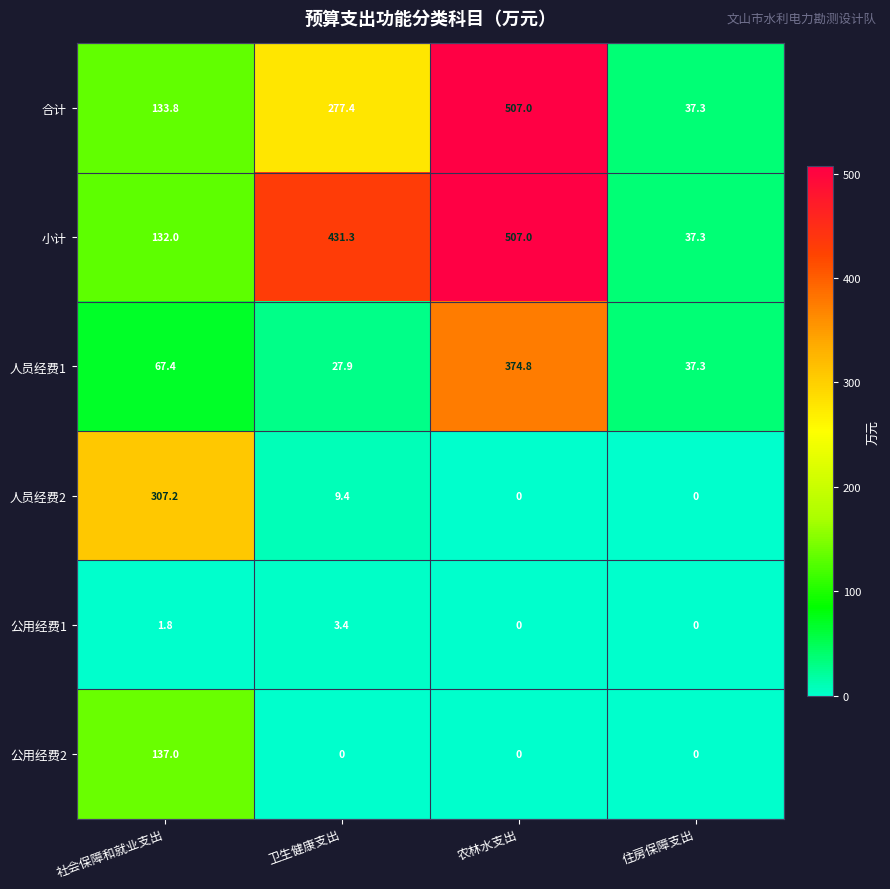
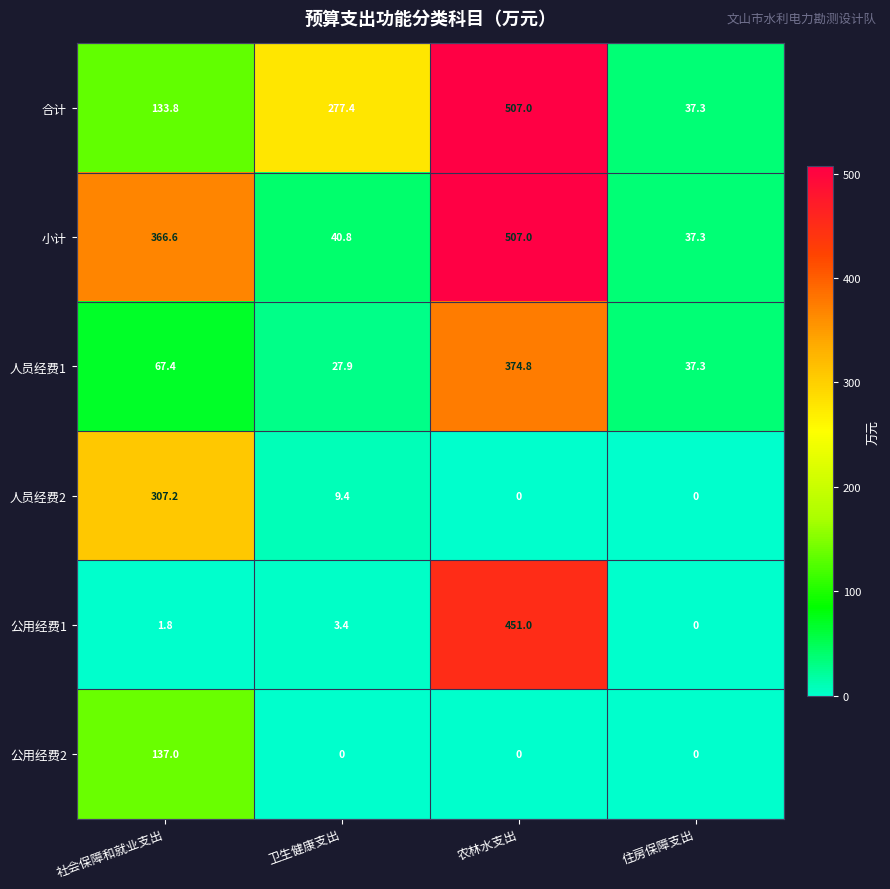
小计, 社会保障和就业支出: 132.0 -> 366.6
小计, 卫生健康支出: 431.3 -> 40.8
公用经费1, 农林水支出: 0 -> 451.0
